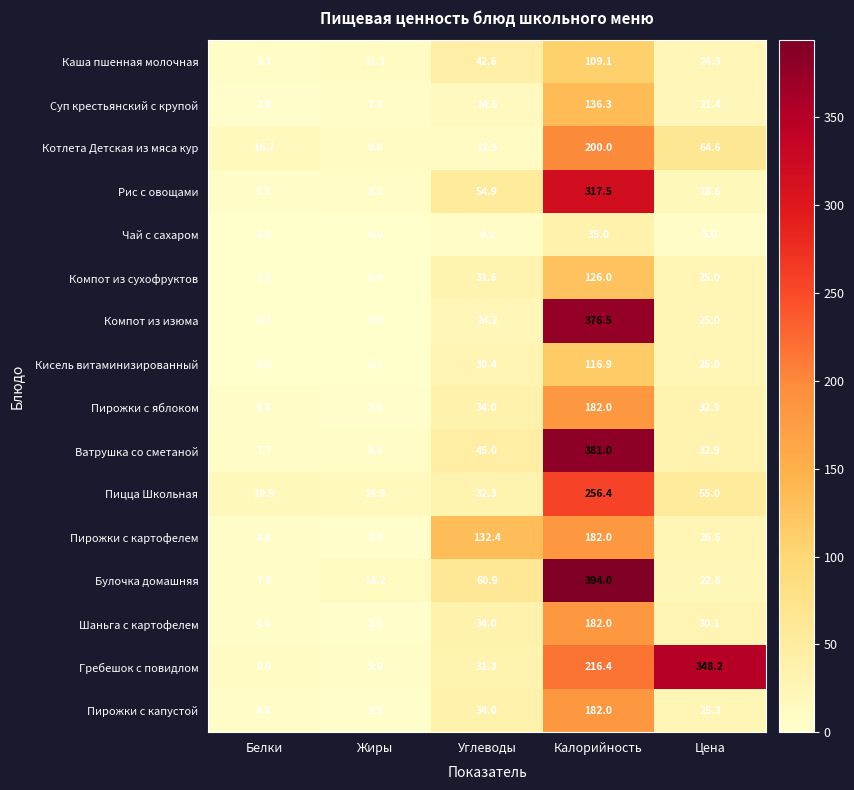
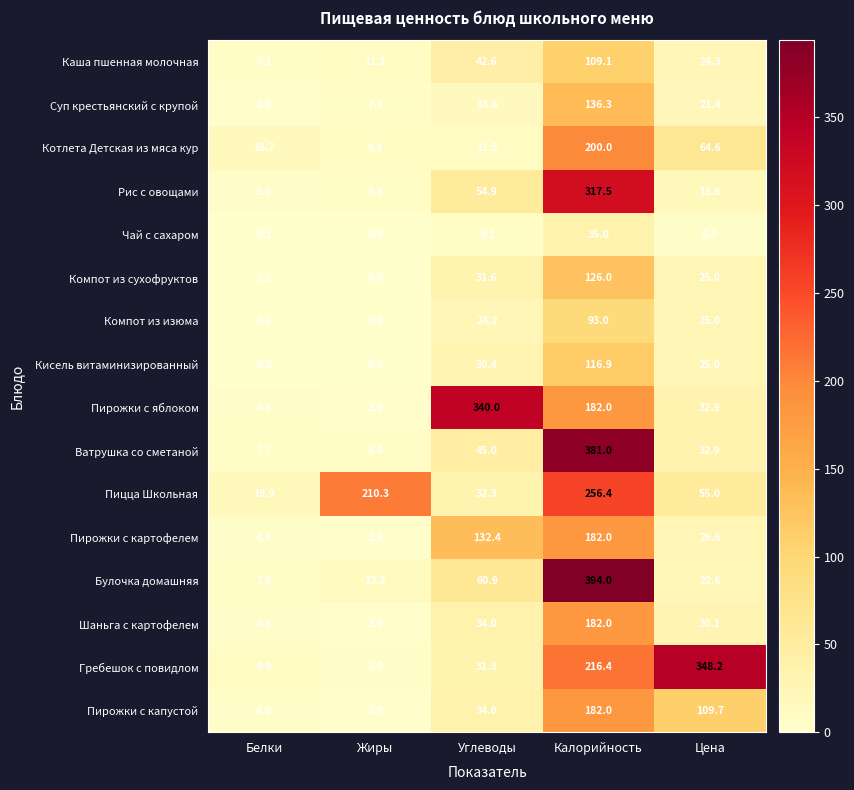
Компот из изюма, Калорийность: 376.5 -> 93.0
Пирожки с яблоком, Углеводы: 34.0 -> 340.0
Пицца Школьная, Жиры: 15.9 -> 210.3
Пирожки с капустой, Цена: 25.3 -> 109.7
